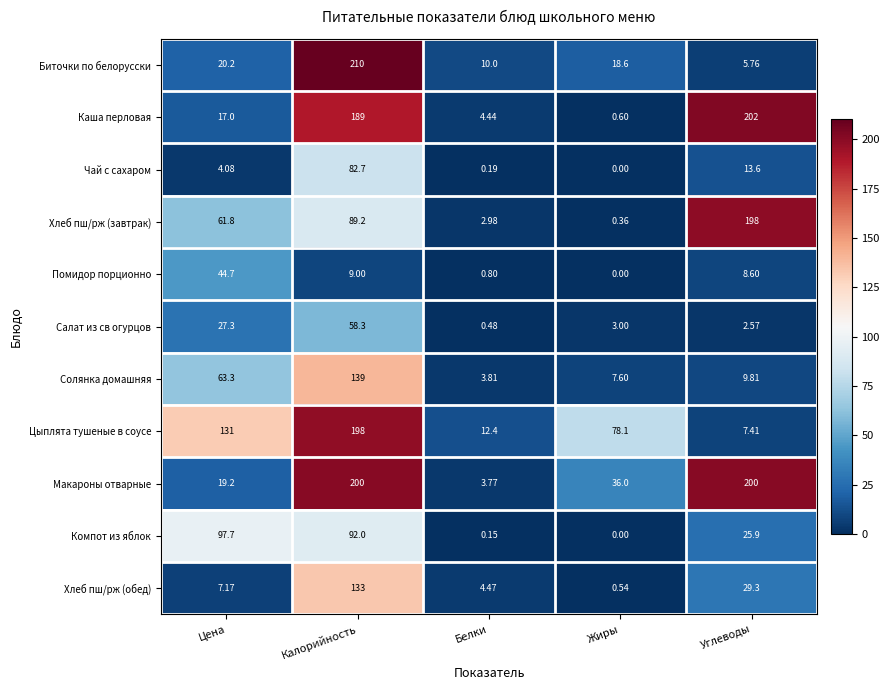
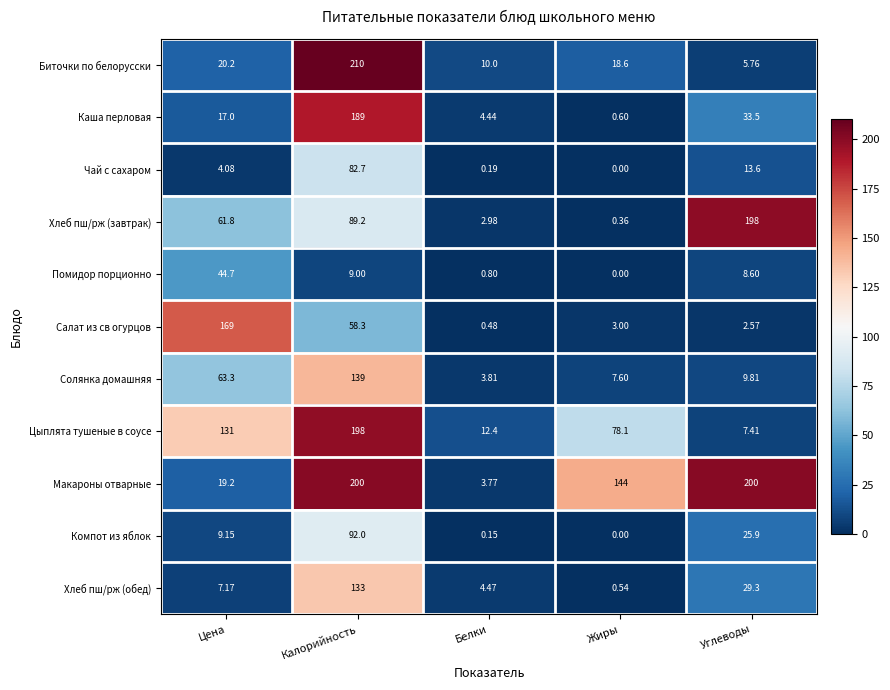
Каша перловая, Углеводы: 202 -> 33.5
Салат из св огурцов, Цена: 27.3 -> 169
Макароны отварные, Жиры: 36.0 -> 144
Компот из яблок, Цена: 97.7 -> 9.15
